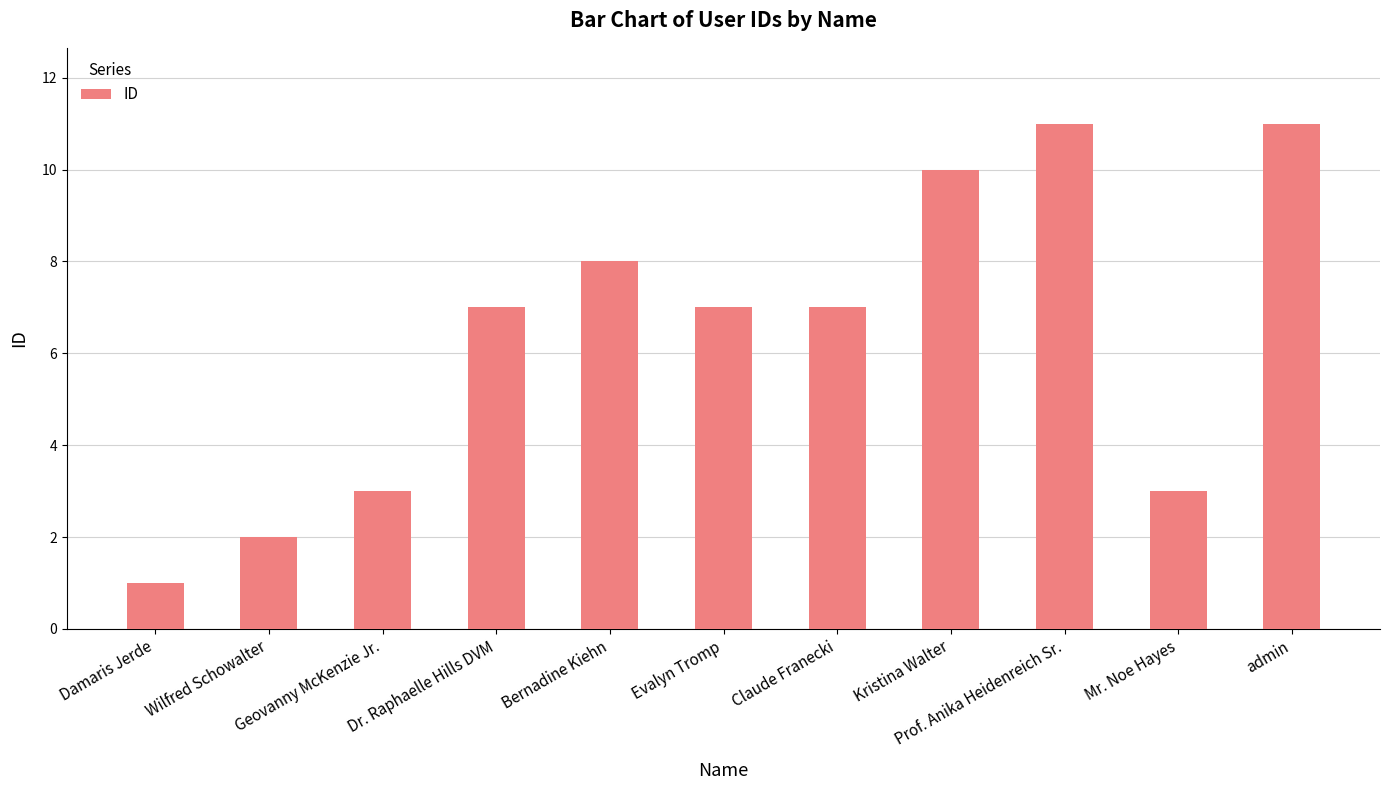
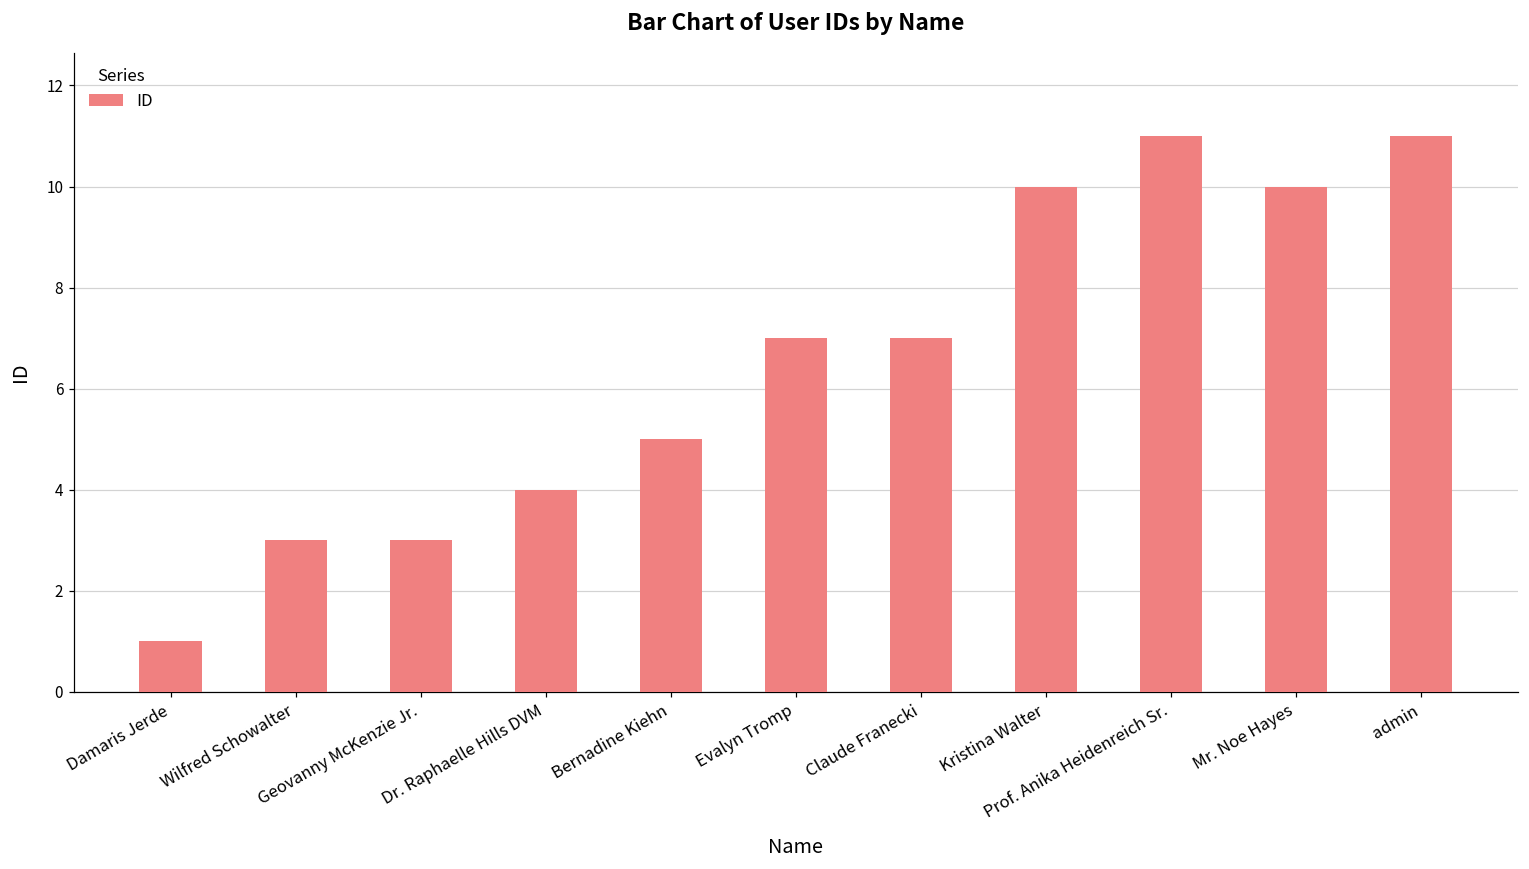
Wilfred Schowalter: 2 -> 3
Dr. Raphaelle Hills DVM: 7 -> 4
Bernadine Kiehn: 8 -> 5
Mr. Noe Hayes: 3 -> 10
